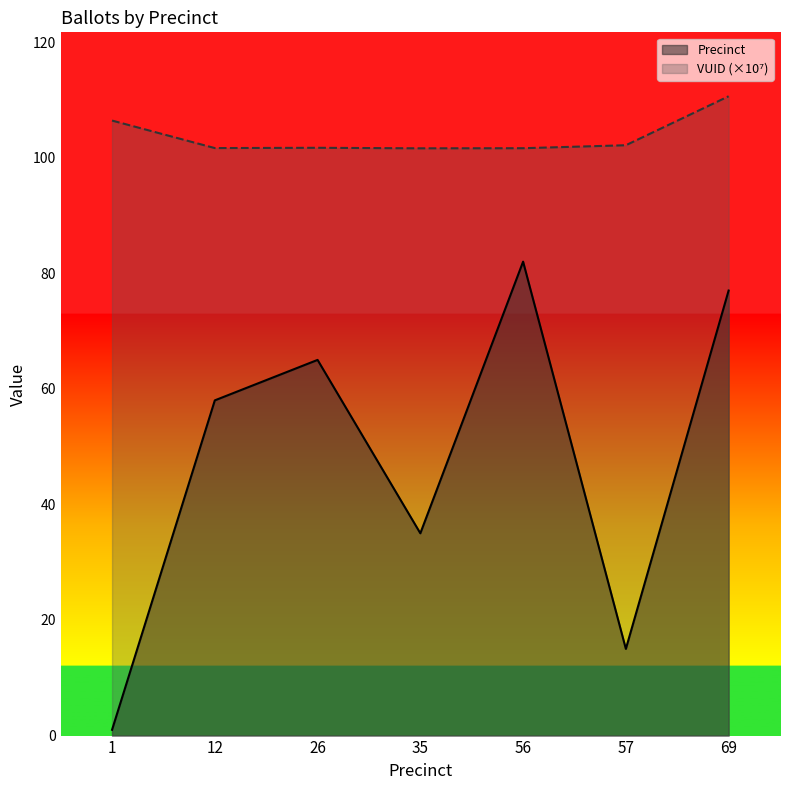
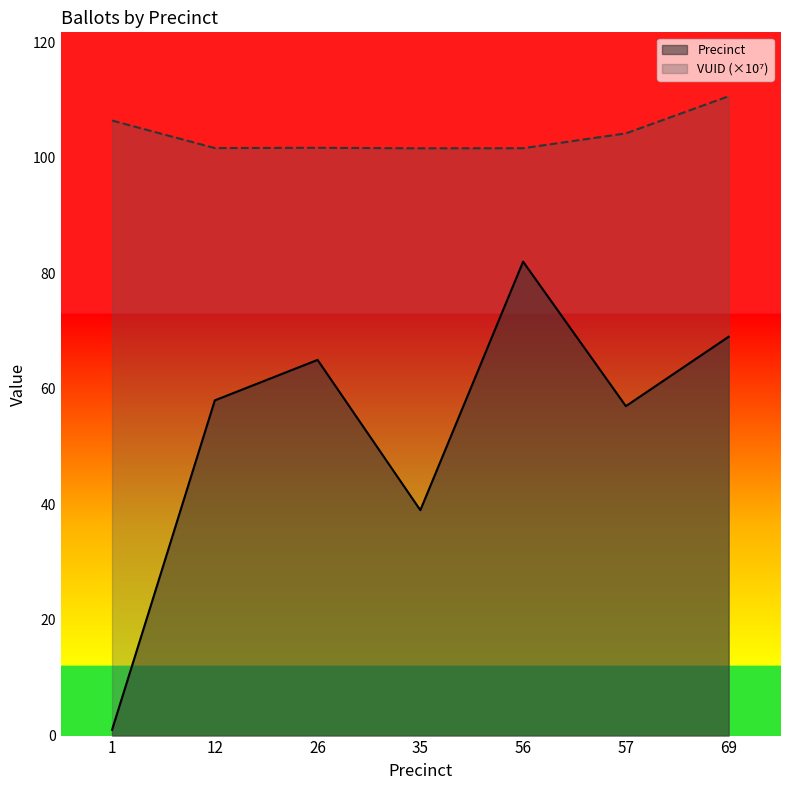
Precinct, 35: 35 -> 39
Precinct, 57: 15 -> 57
VUID (×10⁷), 57: 102 -> 104
Precinct, 69: 77 -> 69
